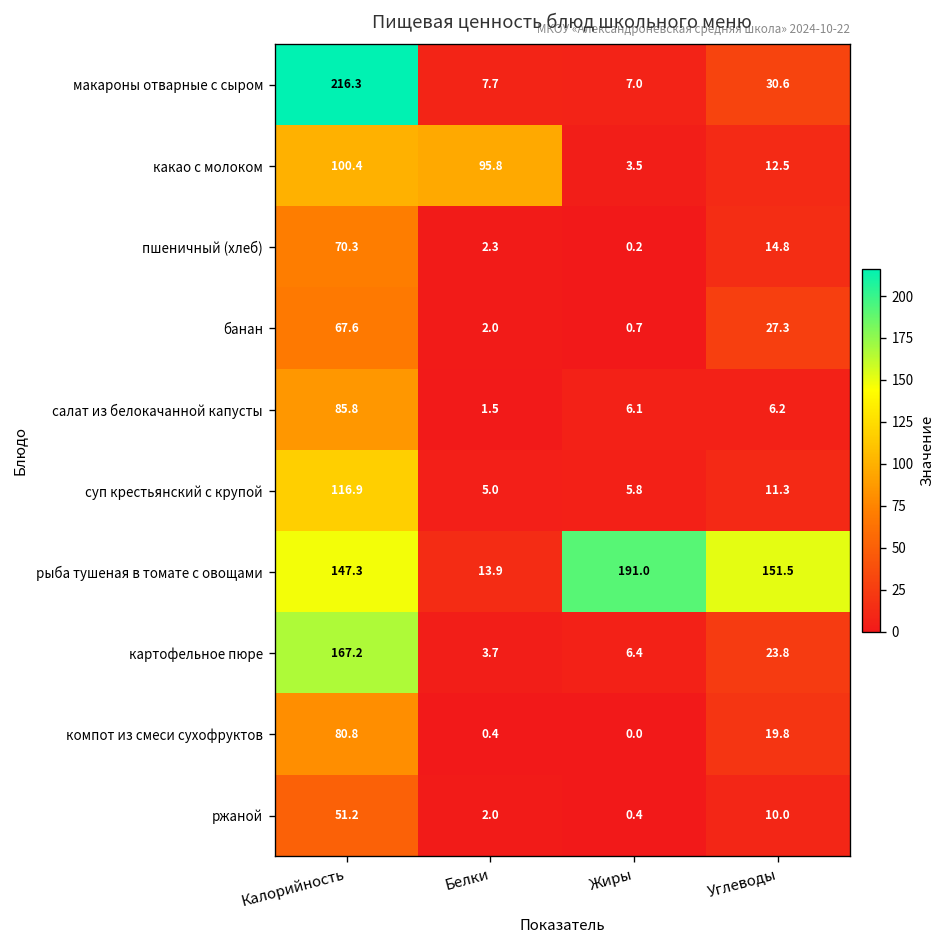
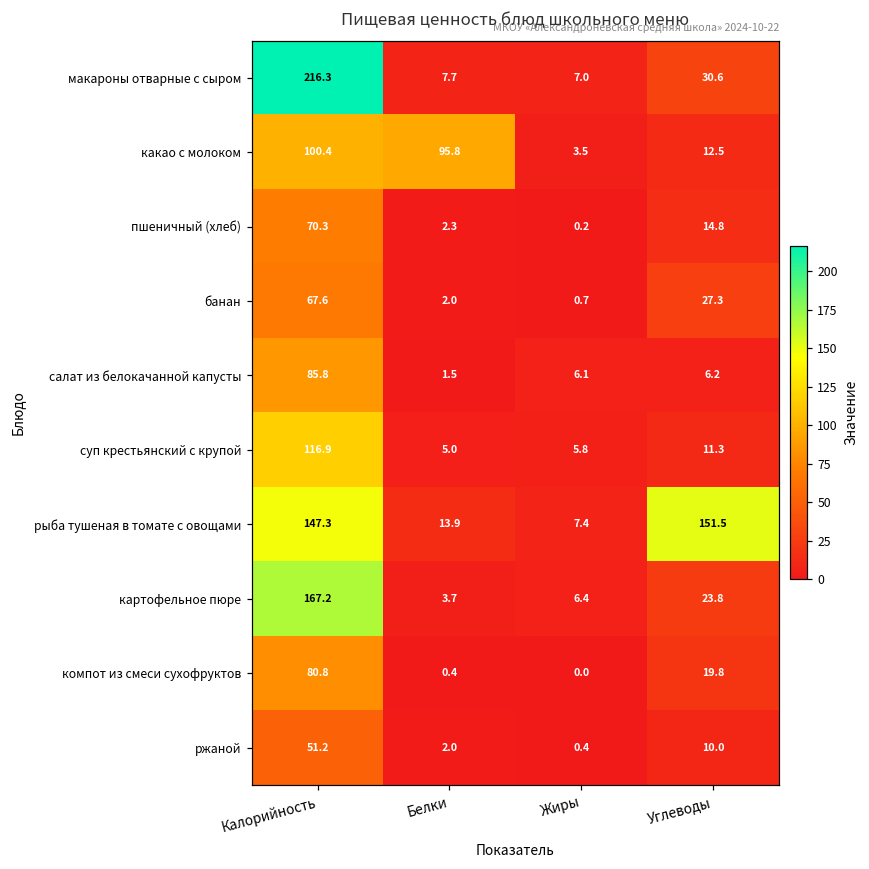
рыба тушеная в томате с овощами, Жиры: 191.0 -> 7.4
